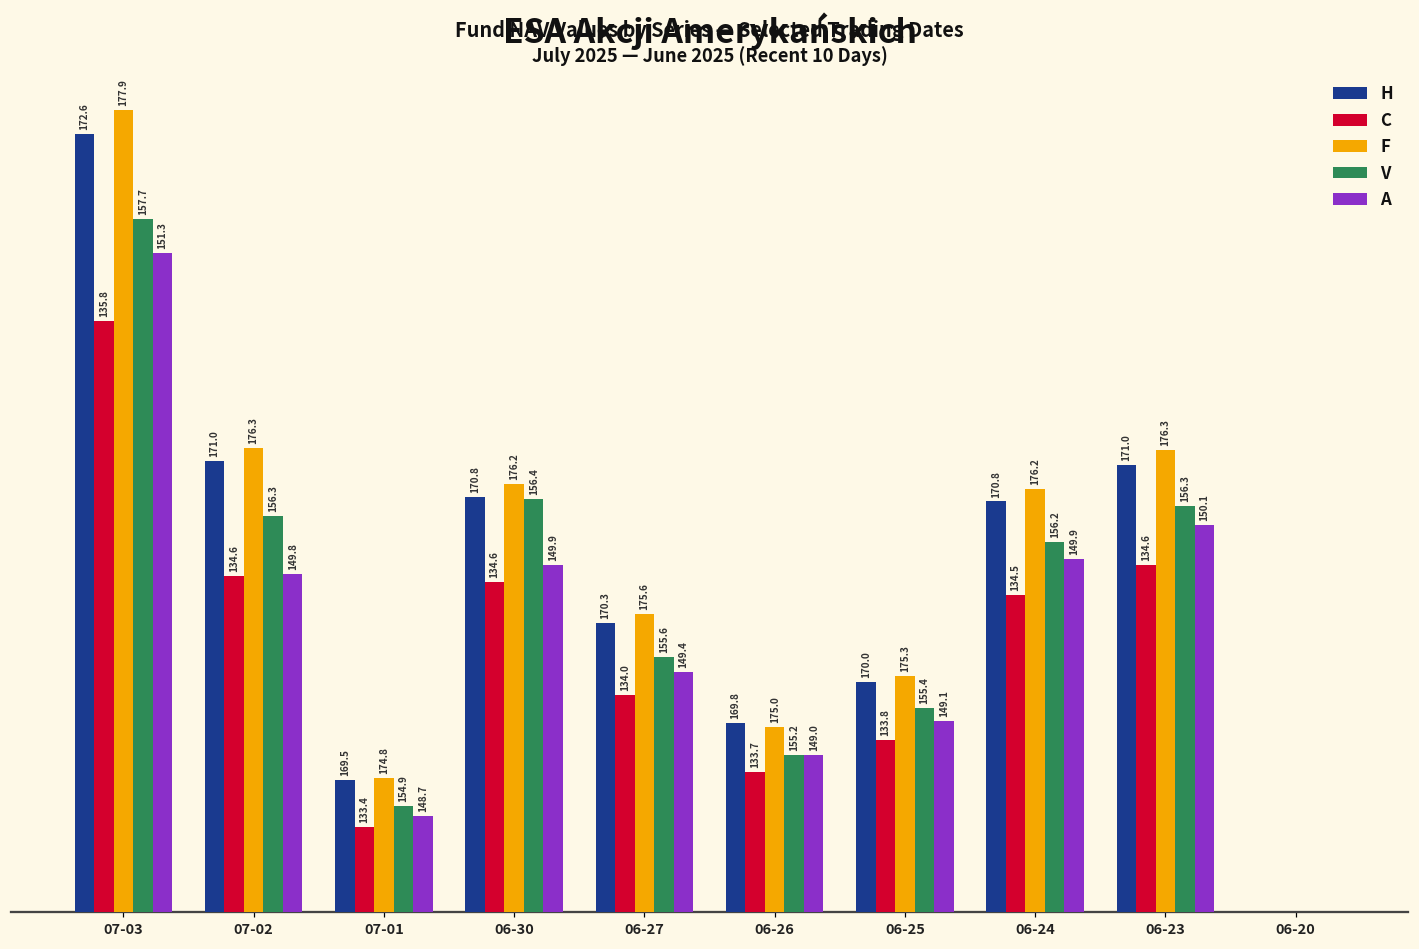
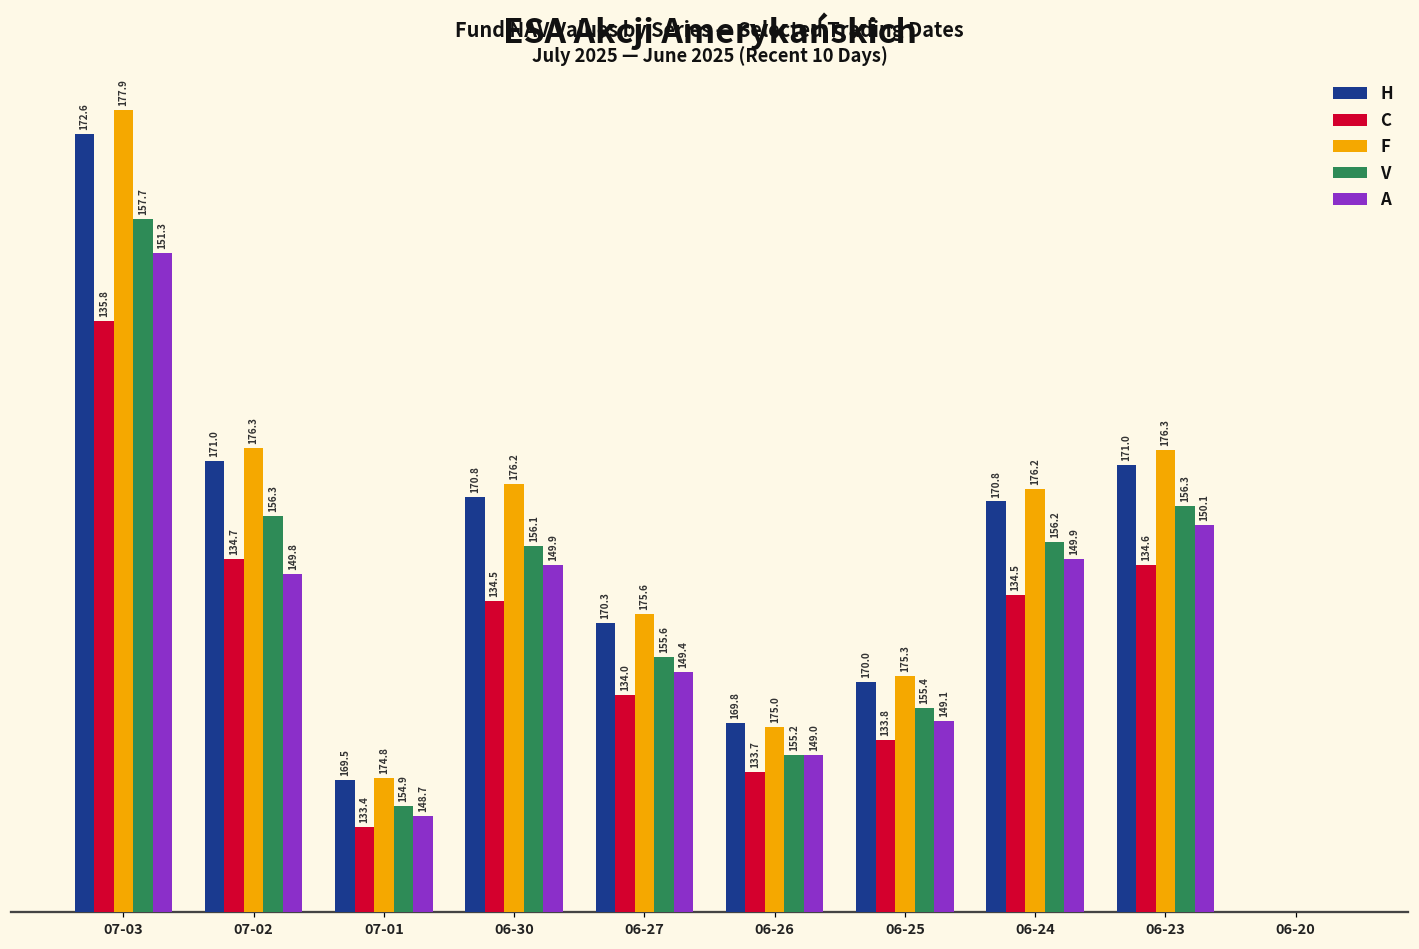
C, 07-02: 134.6 -> 134.7
C, 06-30: 134.6 -> 134.5
V, 06-30: 156.4 -> 156.1
